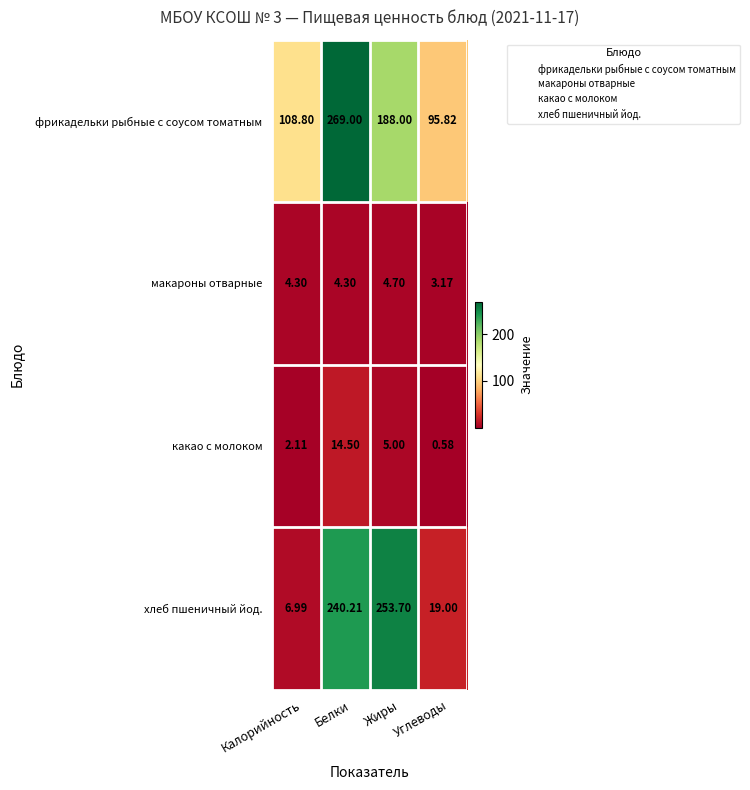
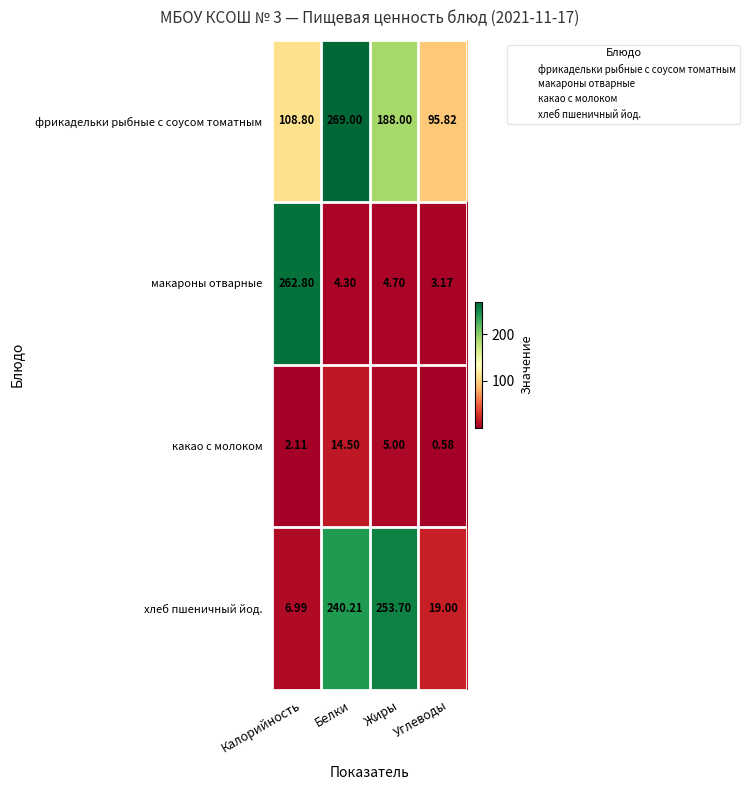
макароны отварные, Калорийность: 4.30 -> 262.80
